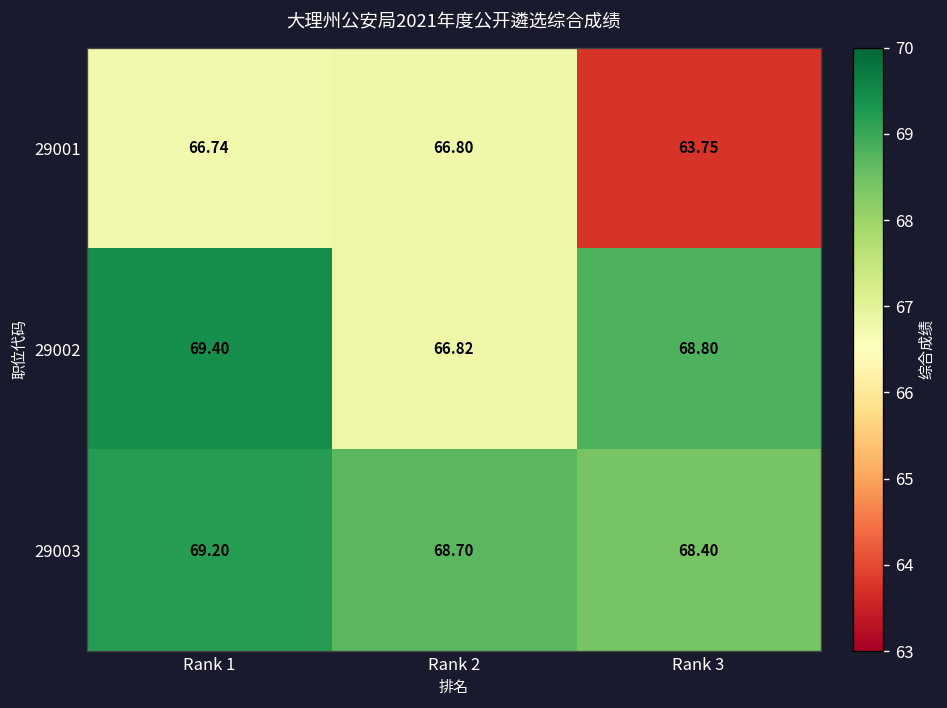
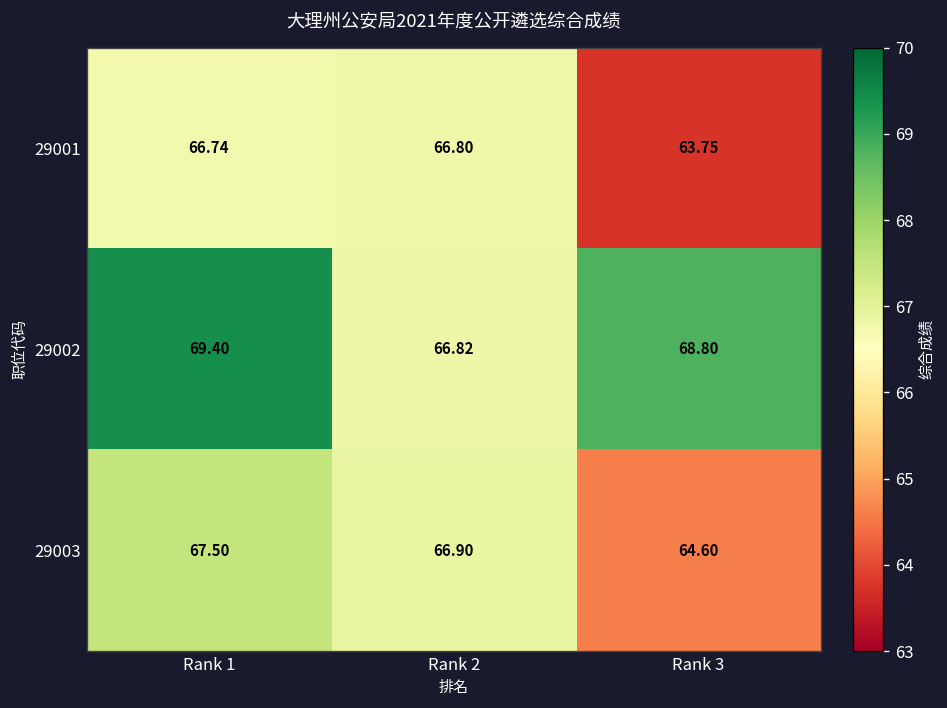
29003, Rank 1: 69.20 -> 67.50
29003, Rank 2: 68.70 -> 66.90
29003, Rank 3: 68.40 -> 64.60
